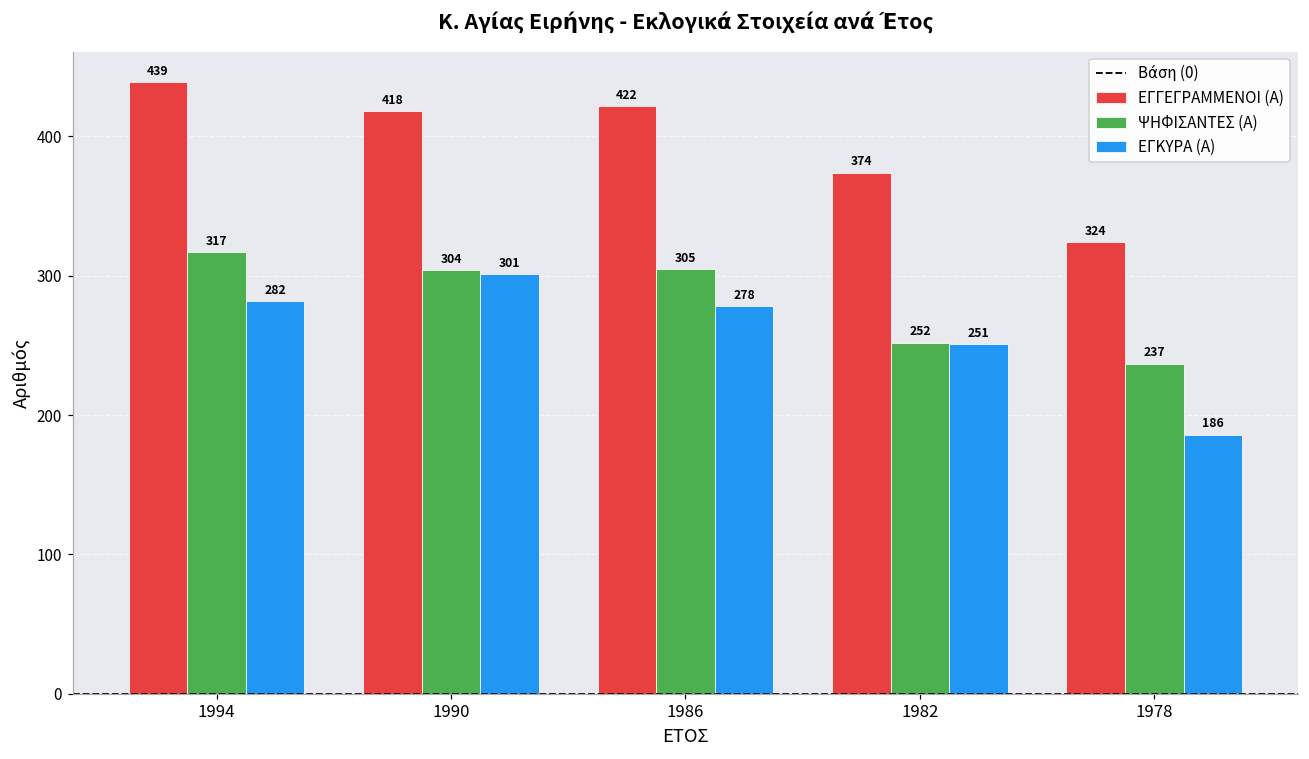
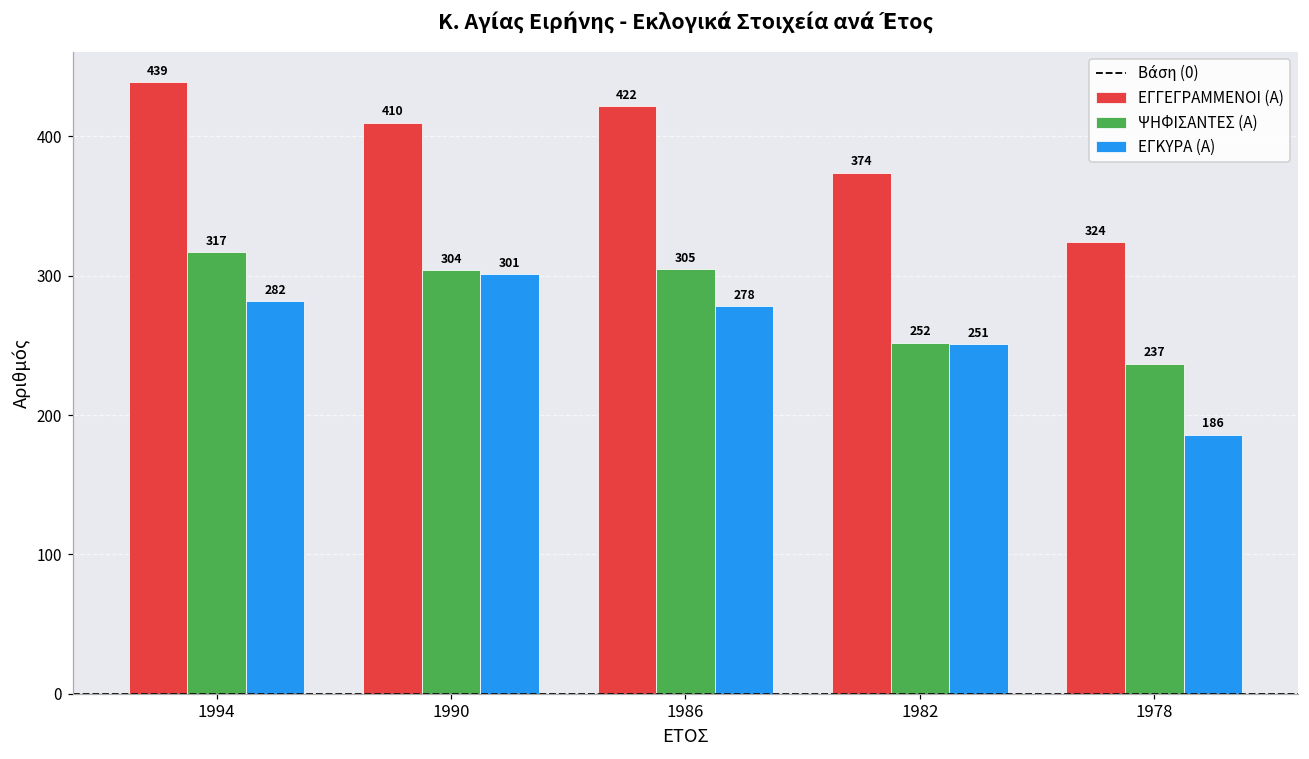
ΕΓΓΕΓΡΑΜΜΕΝΟΙ (Α), 1990: 418 -> 410
